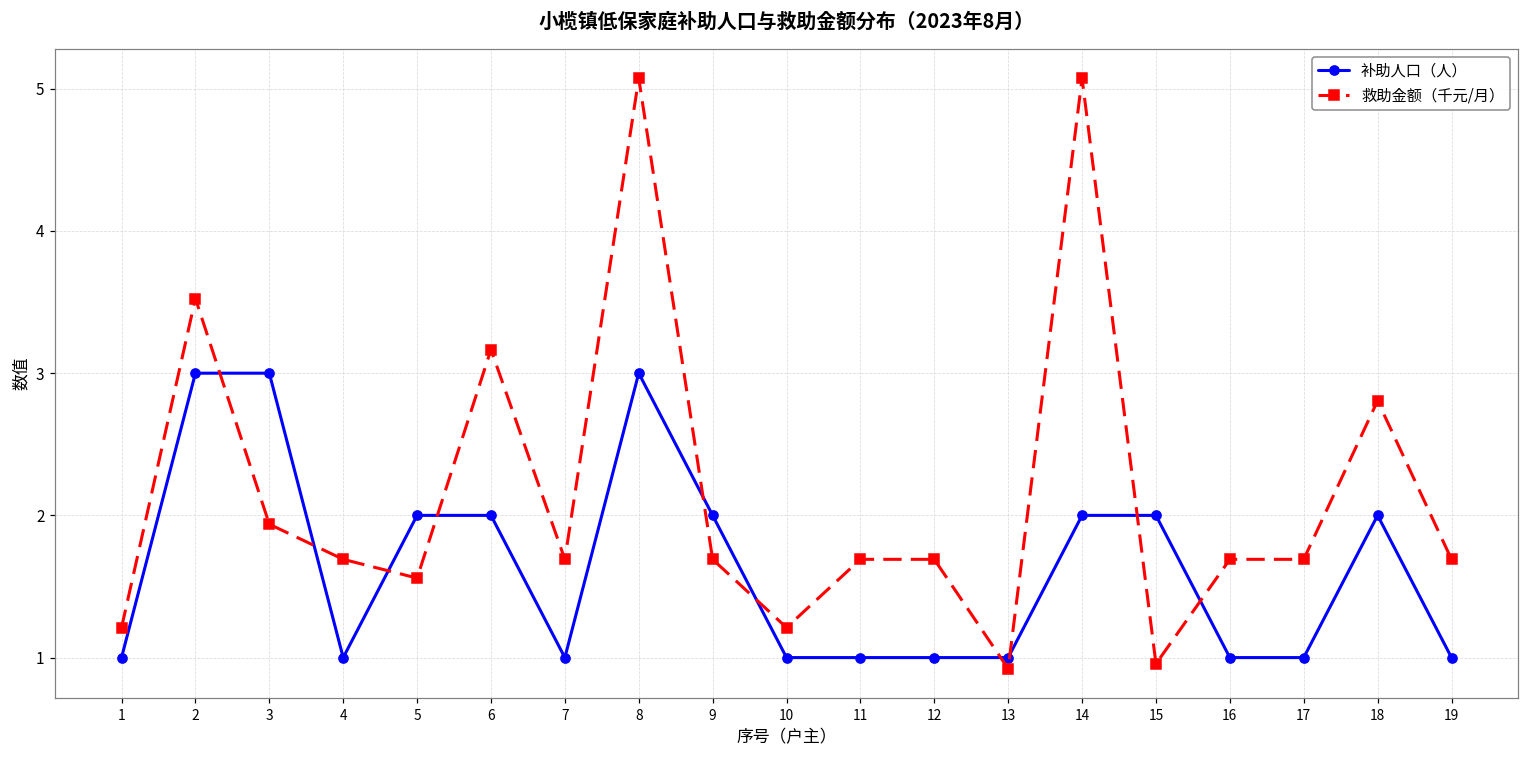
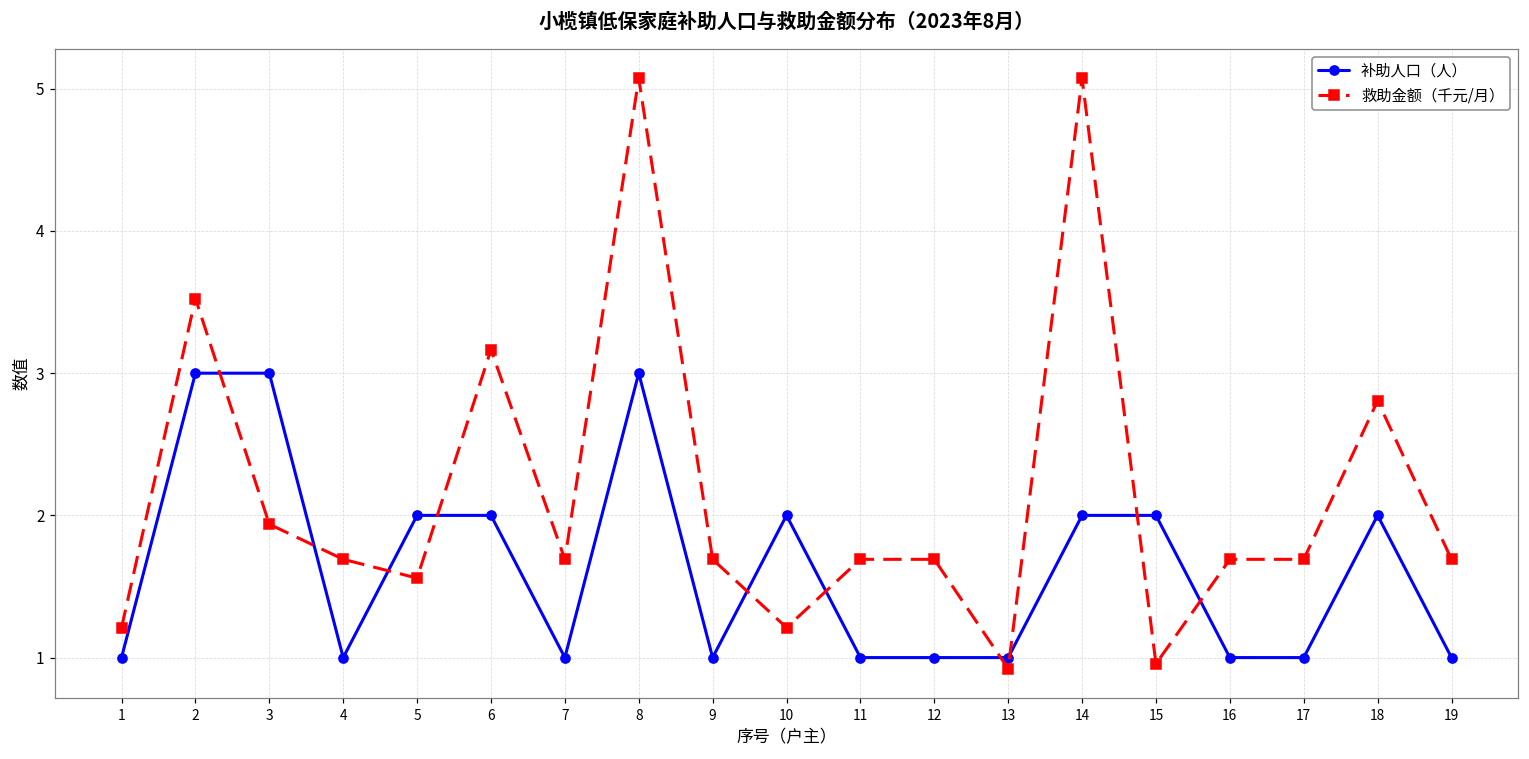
补助人口（人）, 9: 2 -> 1
补助人口（人）, 10: 1 -> 2
